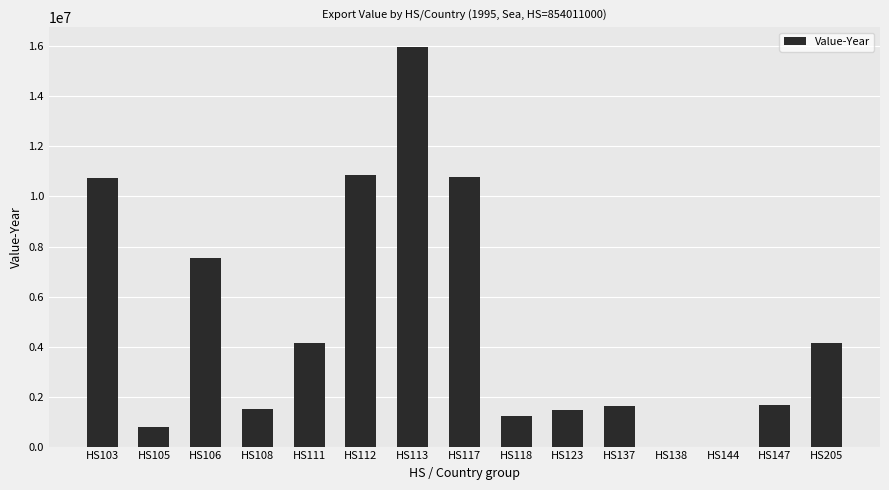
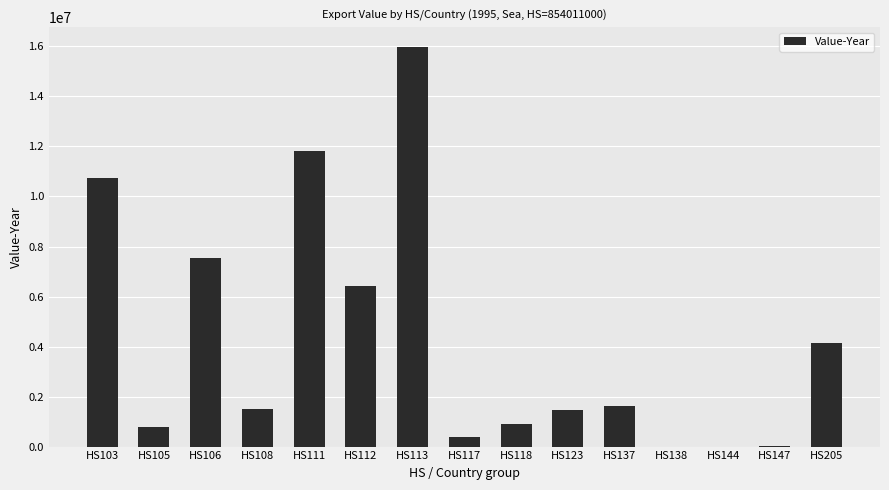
HS111: 4100000 -> 11800000
HS112: 10900000 -> 6400000
HS117: 10800000 -> 400000
HS118: 1200000 -> 900000
HS147: 1700000 -> 0
